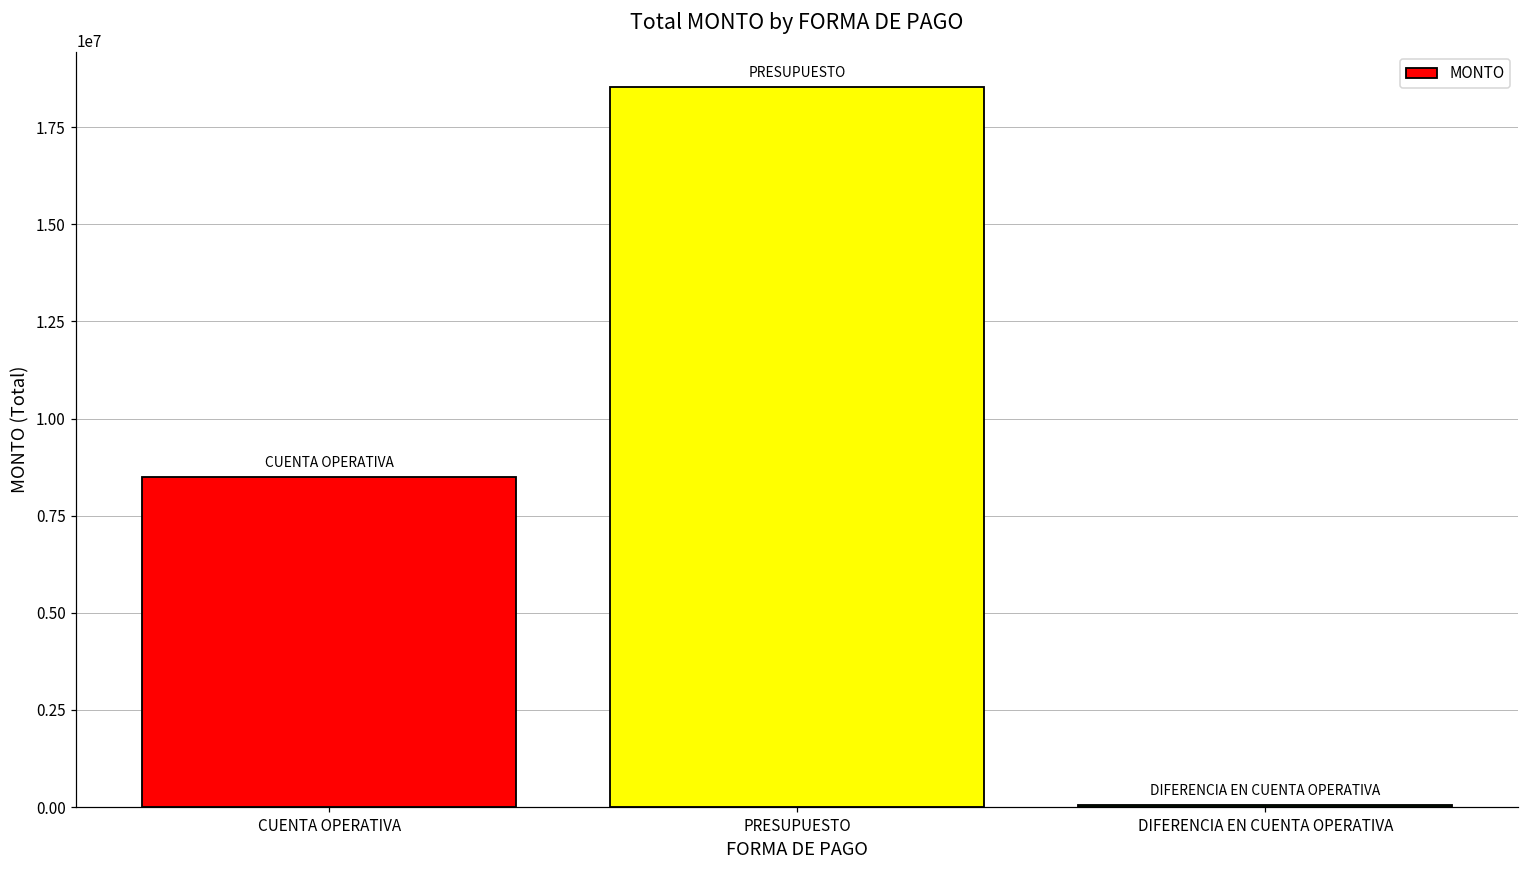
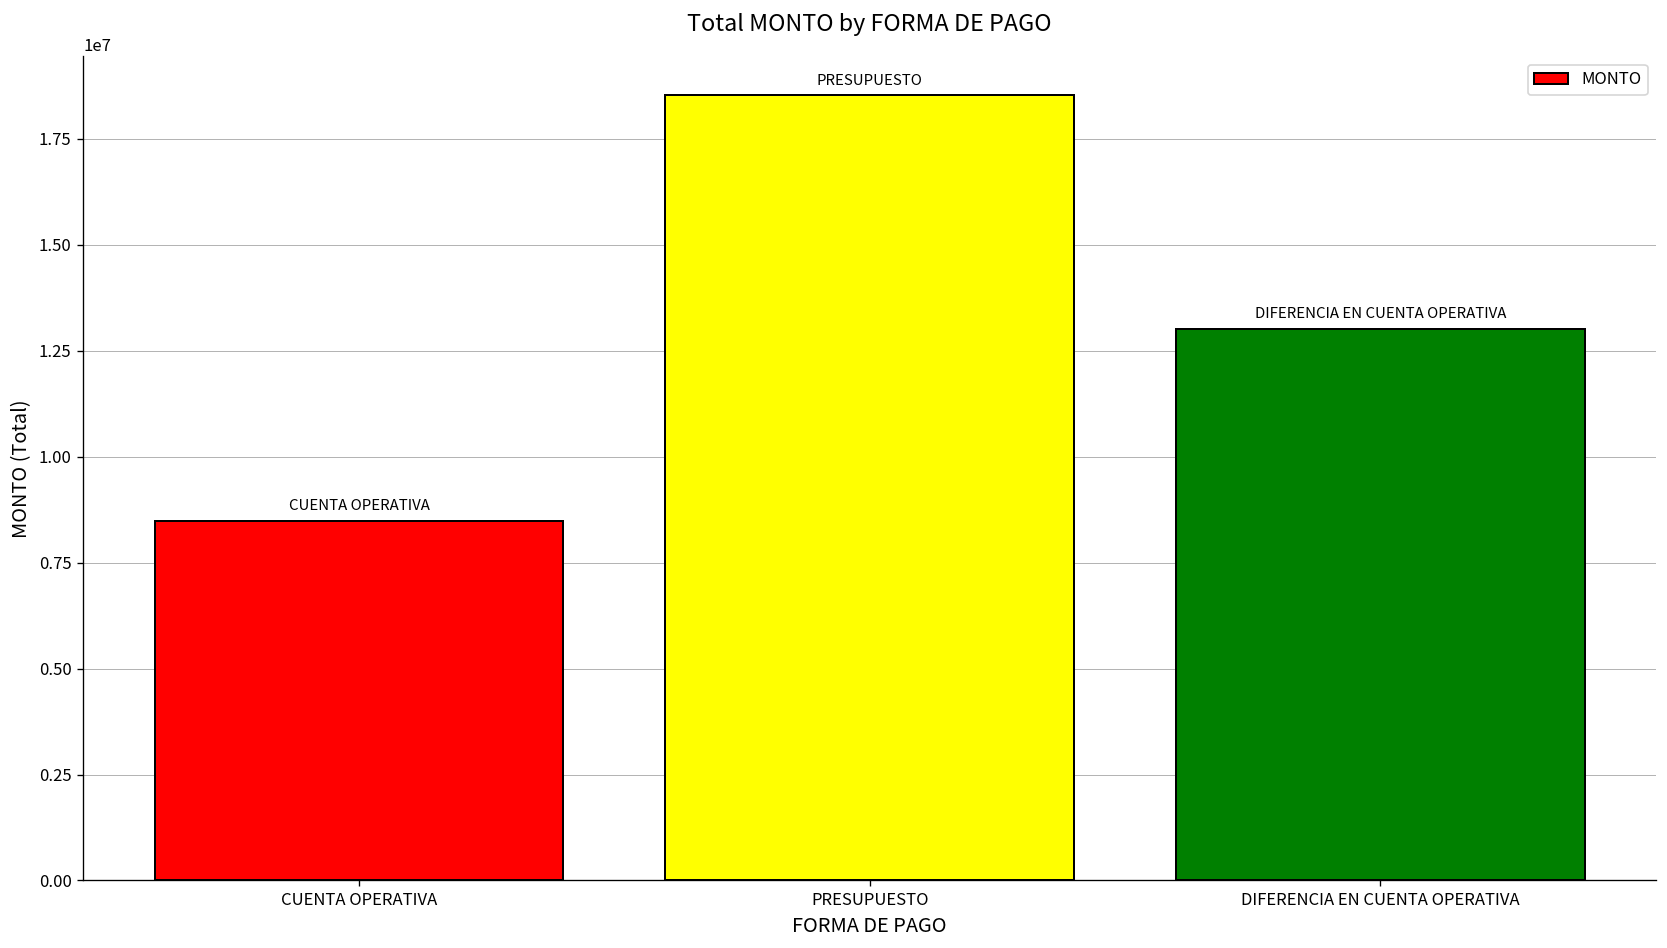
DIFERENCIA EN CUENTA OPERATIVA: 0 -> 13000000
